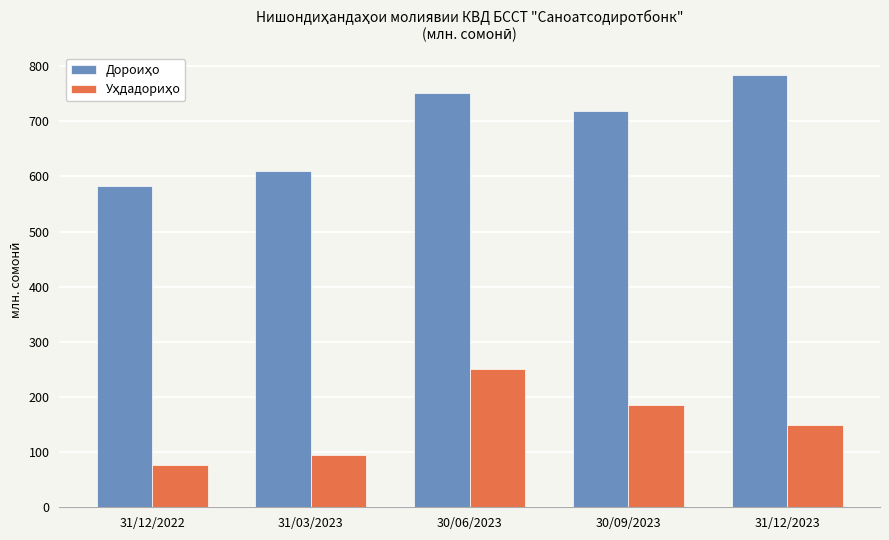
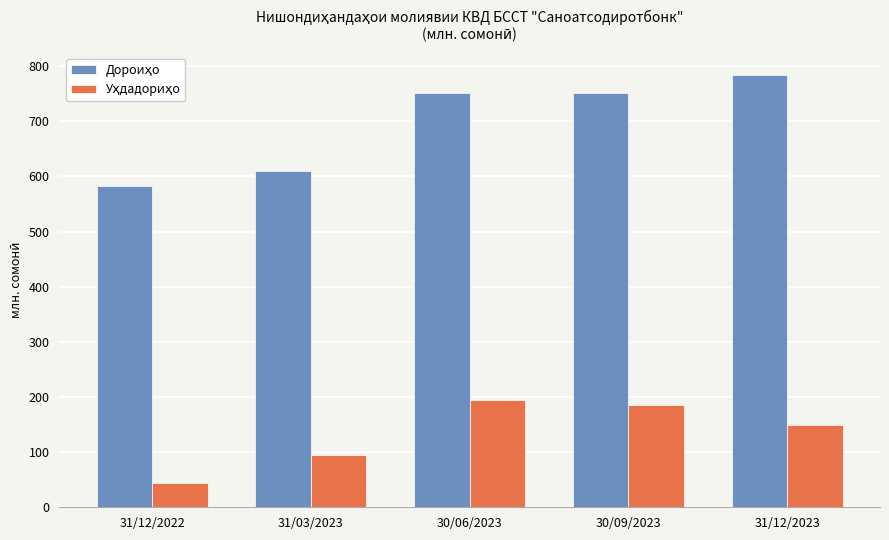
Уҳдадориҳо, 31/12/2022: 80 -> 40
Уҳдадориҳо, 30/06/2023: 250 -> 190
Дороиҳо, 30/09/2023: 720 -> 750
